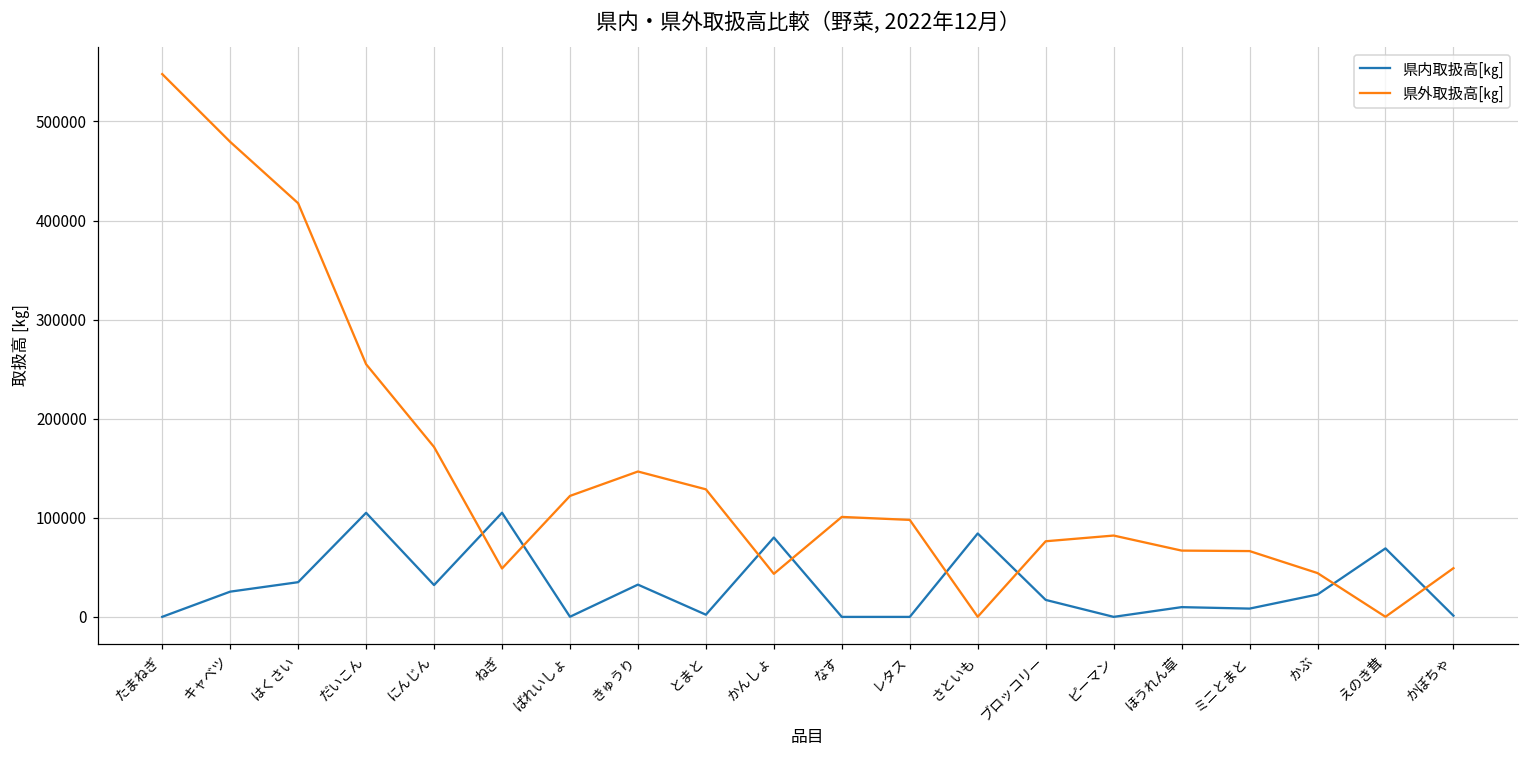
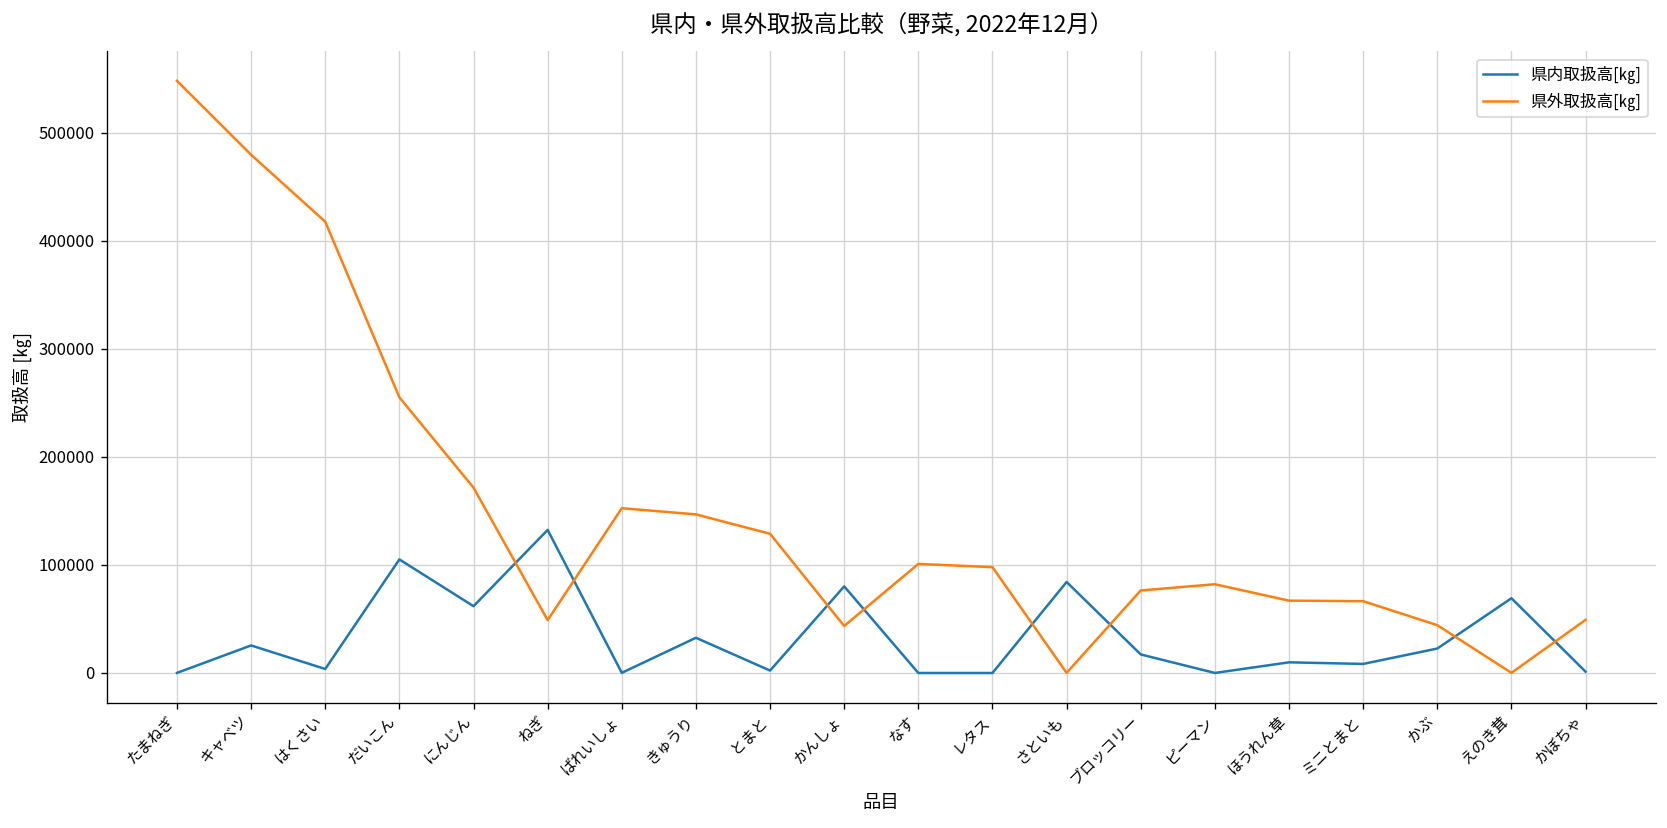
県内取扱高[㎏], はくさい: 40000 -> 0
県内取扱高[㎏], にんじん: 30000 -> 60000
県内取扱高[㎏], ねぎ: 110000 -> 130000
県外取扱高[㎏], ばれいしょ: 120000 -> 150000
